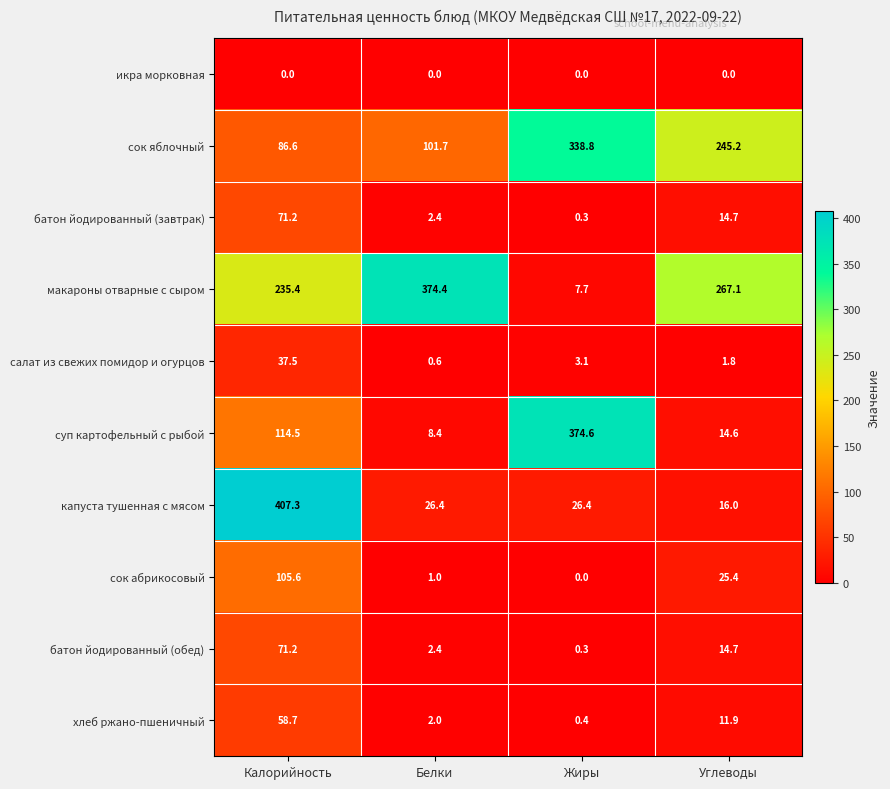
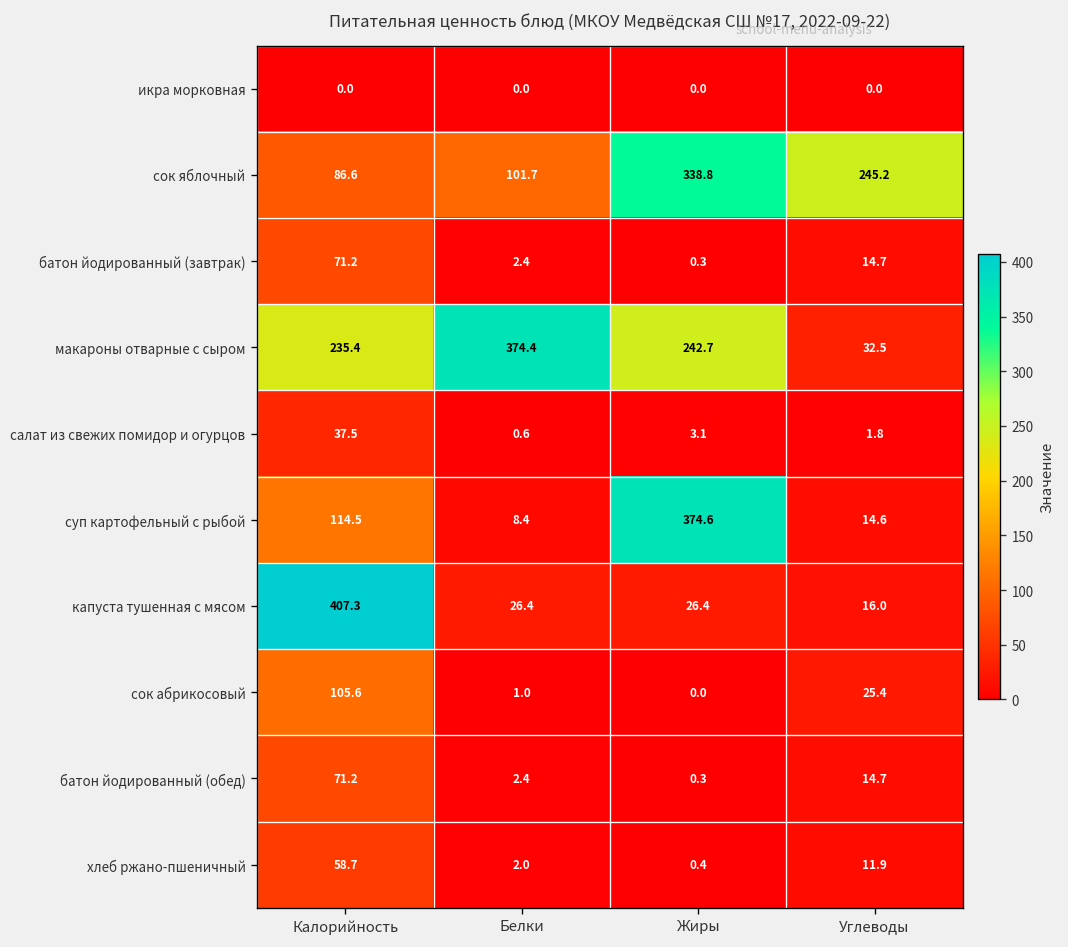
макароны отварные с сыром, Жиры: 7.7 -> 242.7
макароны отварные с сыром, Углеводы: 267.1 -> 32.5
